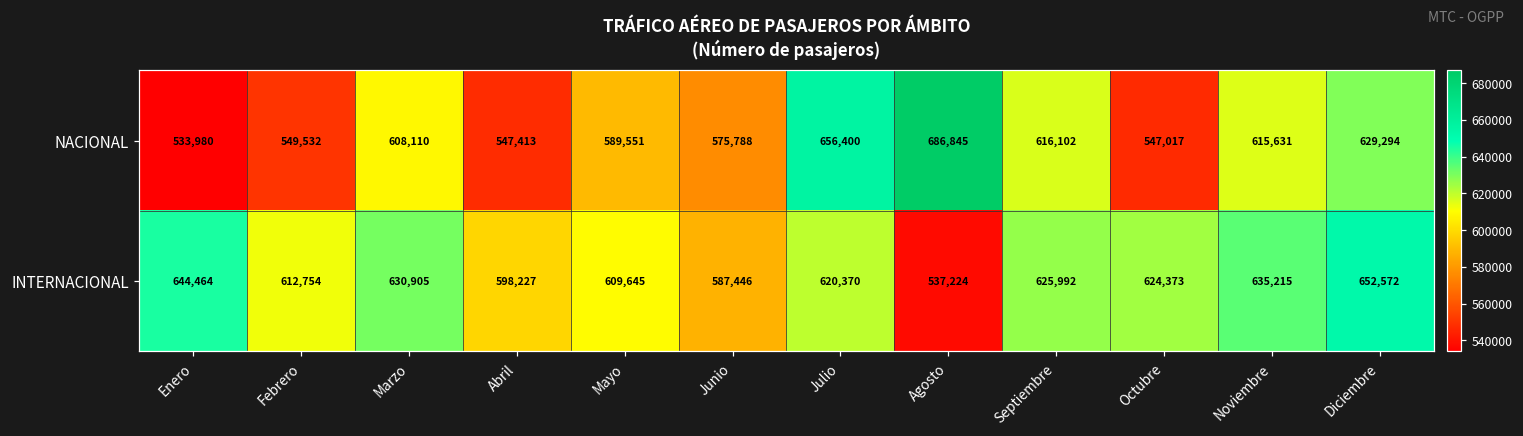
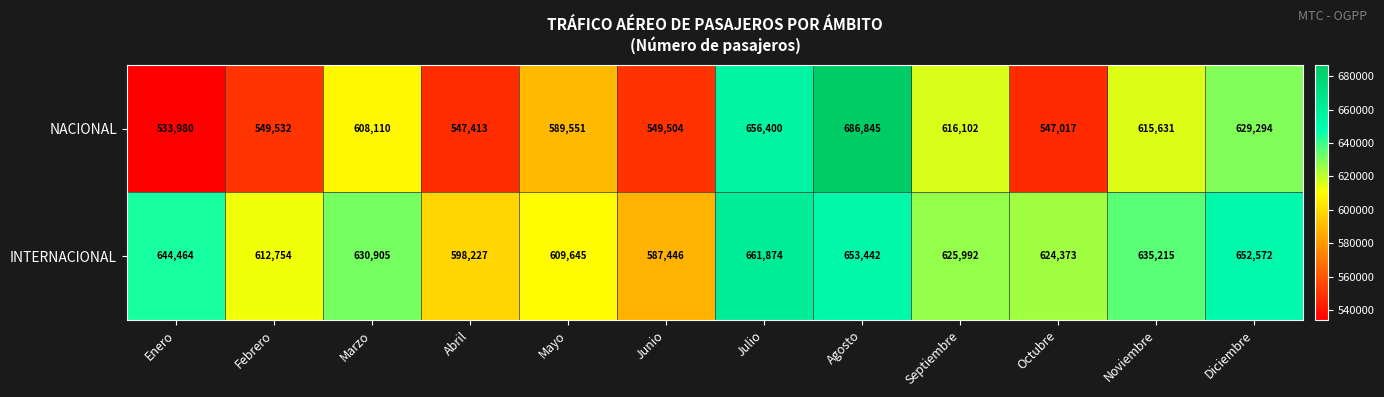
NACIONAL, Junio: 575,788 -> 549,504
INTERNACIONAL, Julio: 620,370 -> 661,874
INTERNACIONAL, Agosto: 537,224 -> 653,442
